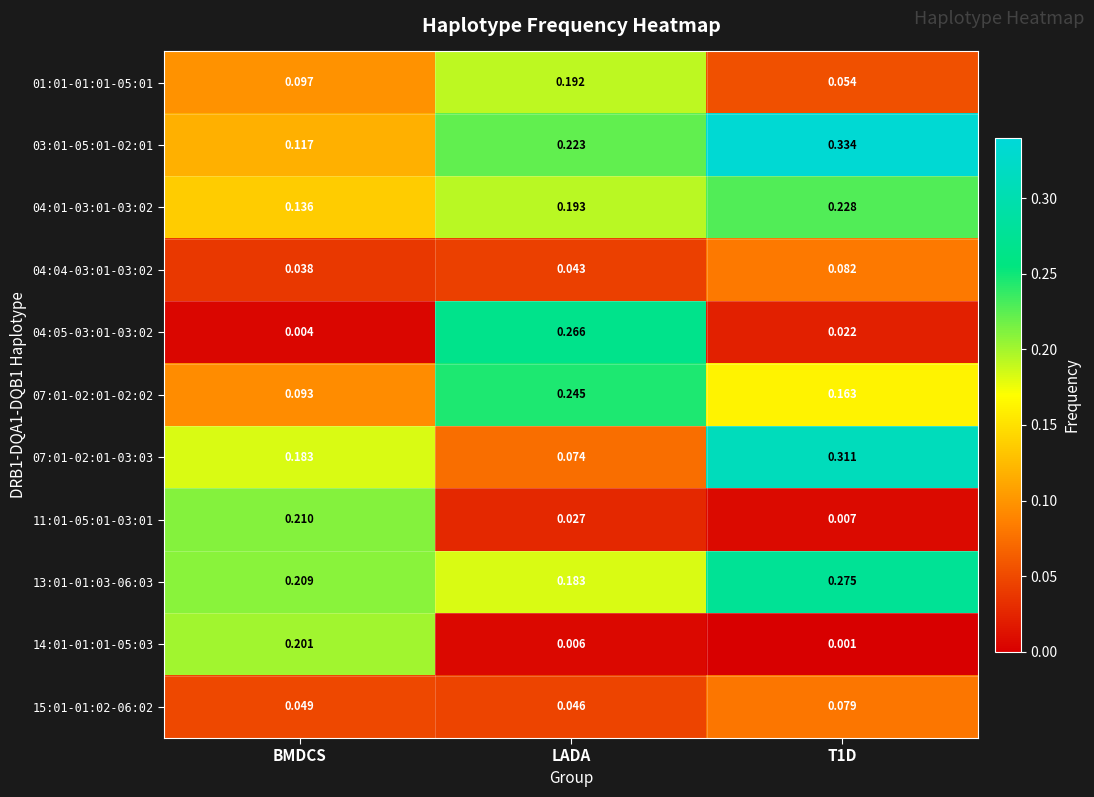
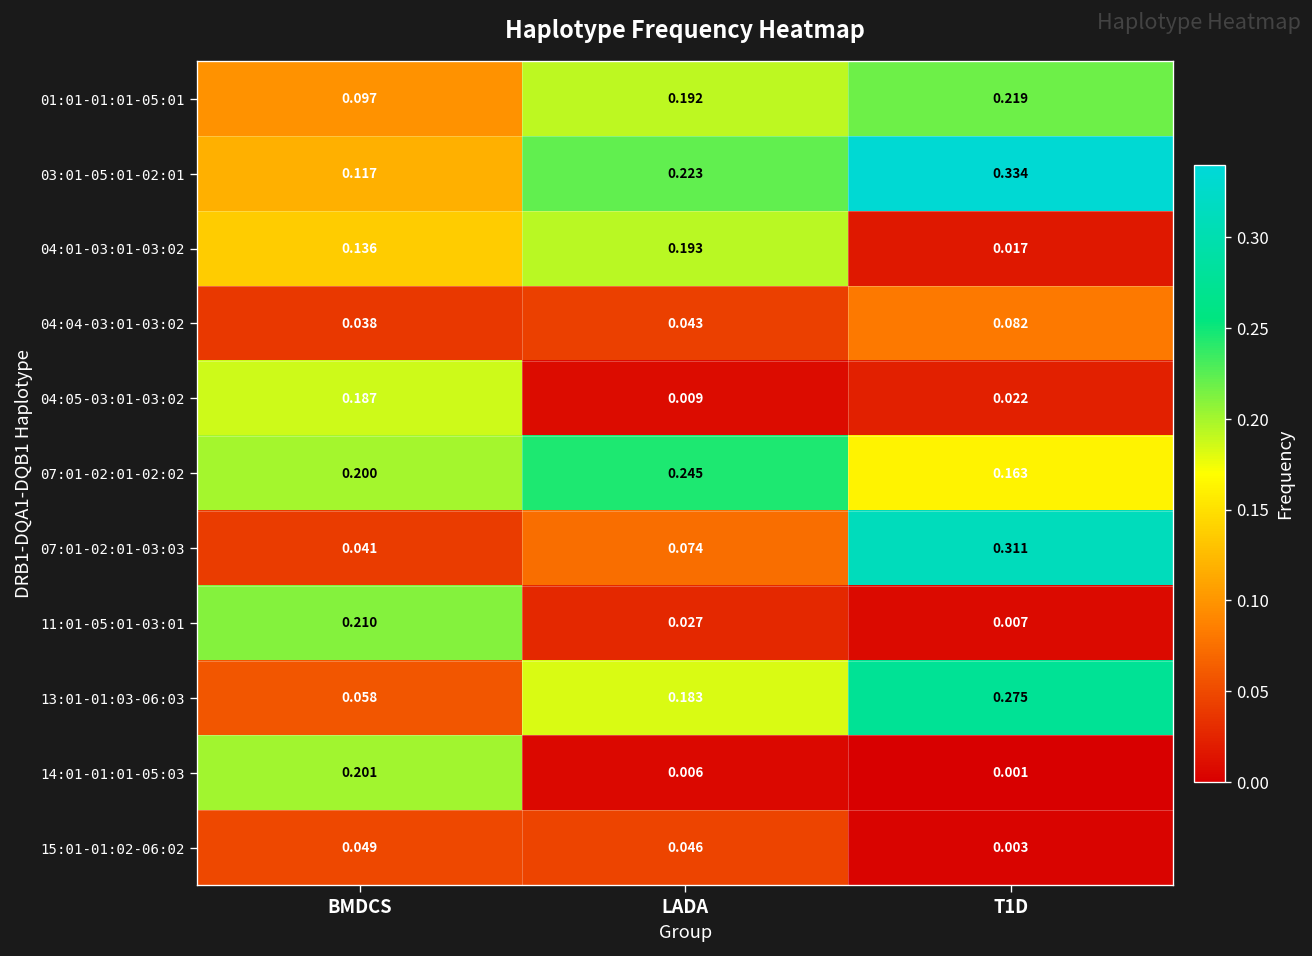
01:01-01:01-05:01, T1D: 0.054 -> 0.219
04:01-03:01-03:02, T1D: 0.228 -> 0.017
04:05-03:01-03:02, BMDCS: 0.004 -> 0.187
04:05-03:01-03:02, LADA: 0.266 -> 0.009
07:01-02:01-02:02, BMDCS: 0.093 -> 0.200
07:01-02:01-03:03, BMDCS: 0.183 -> 0.041
13:01-01:03-06:03, BMDCS: 0.209 -> 0.058
15:01-01:02-06:02, T1D: 0.079 -> 0.003
